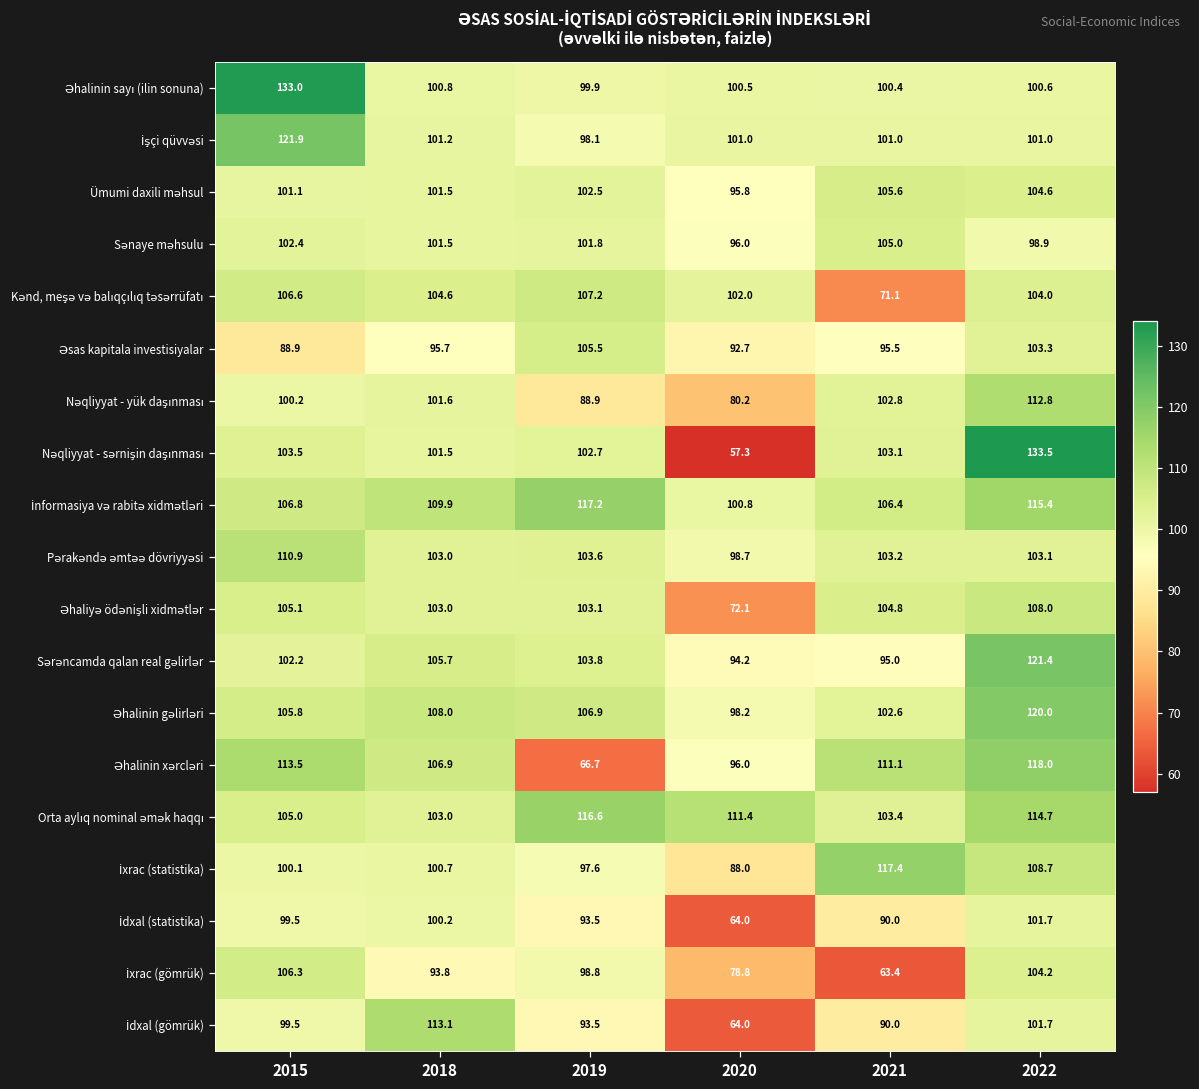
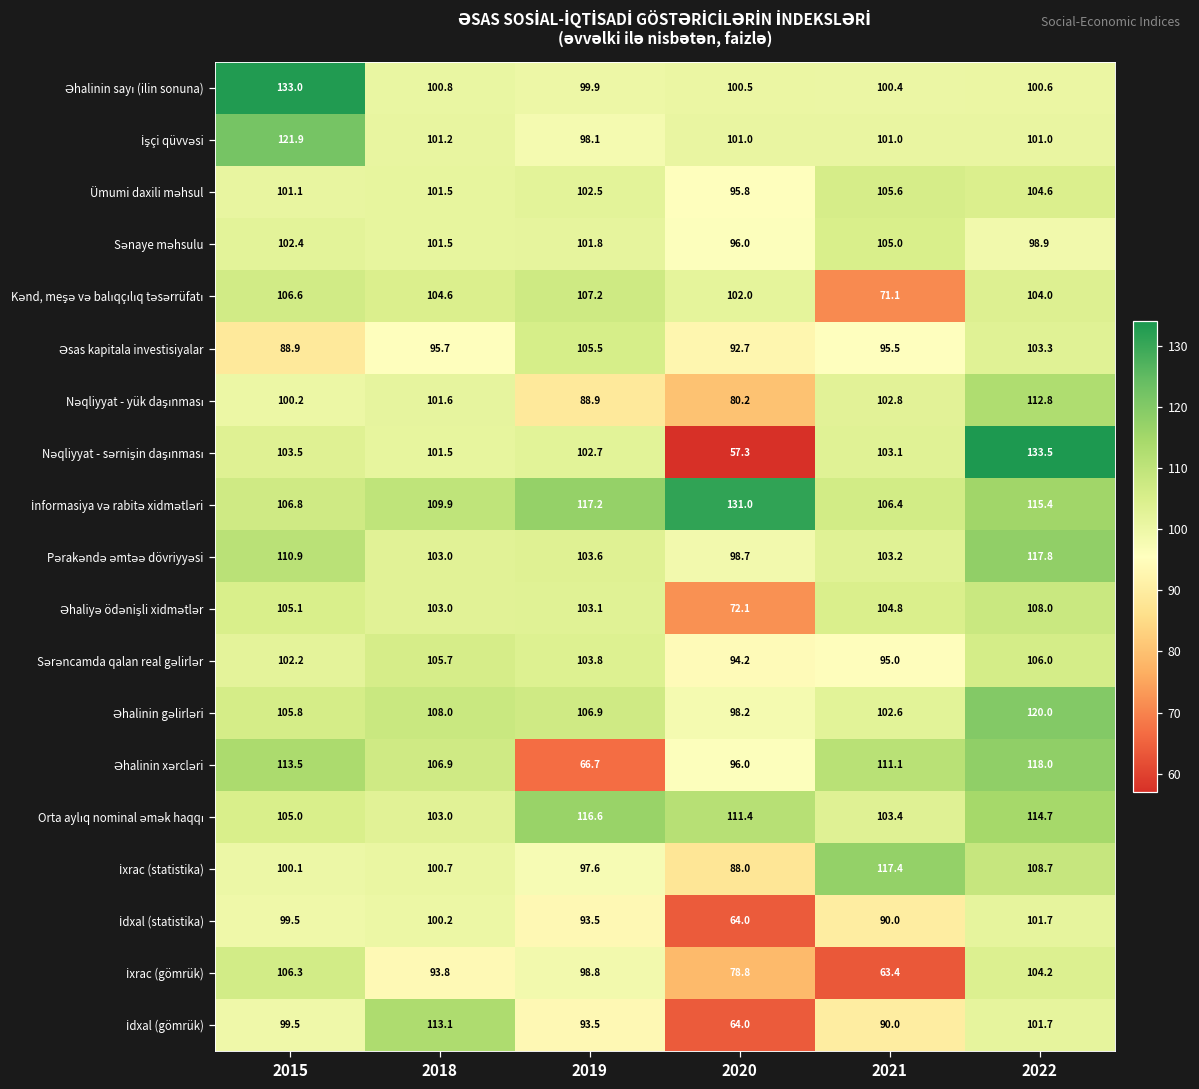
İnformasiya və rabitə xidmətləri, 2020: 100.8 -> 131.0
Pərakəndə əmtəə dövriyyəsi, 2022: 103.1 -> 117.8
Sərəncamda qalan real gəlirlər, 2022: 121.4 -> 106.0
